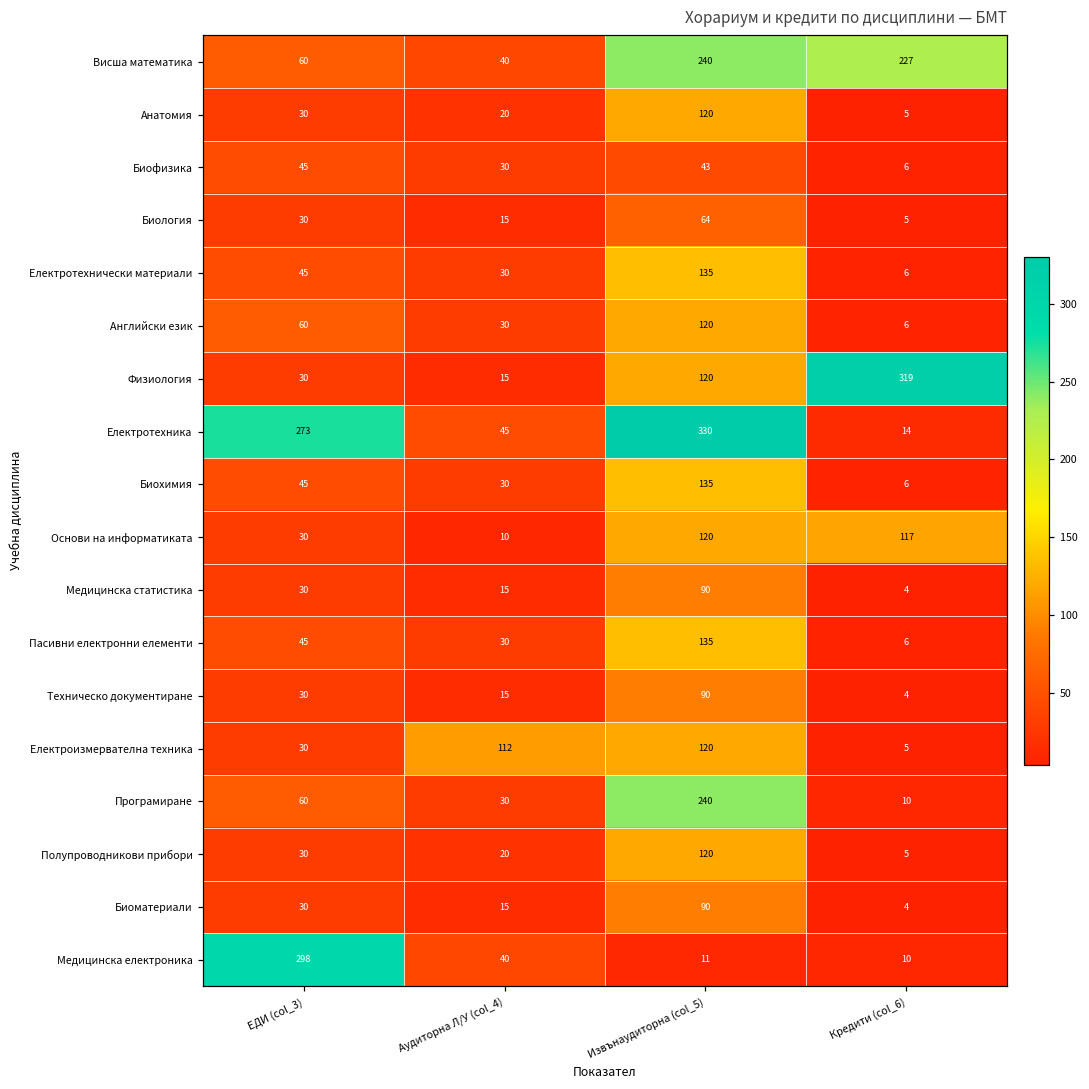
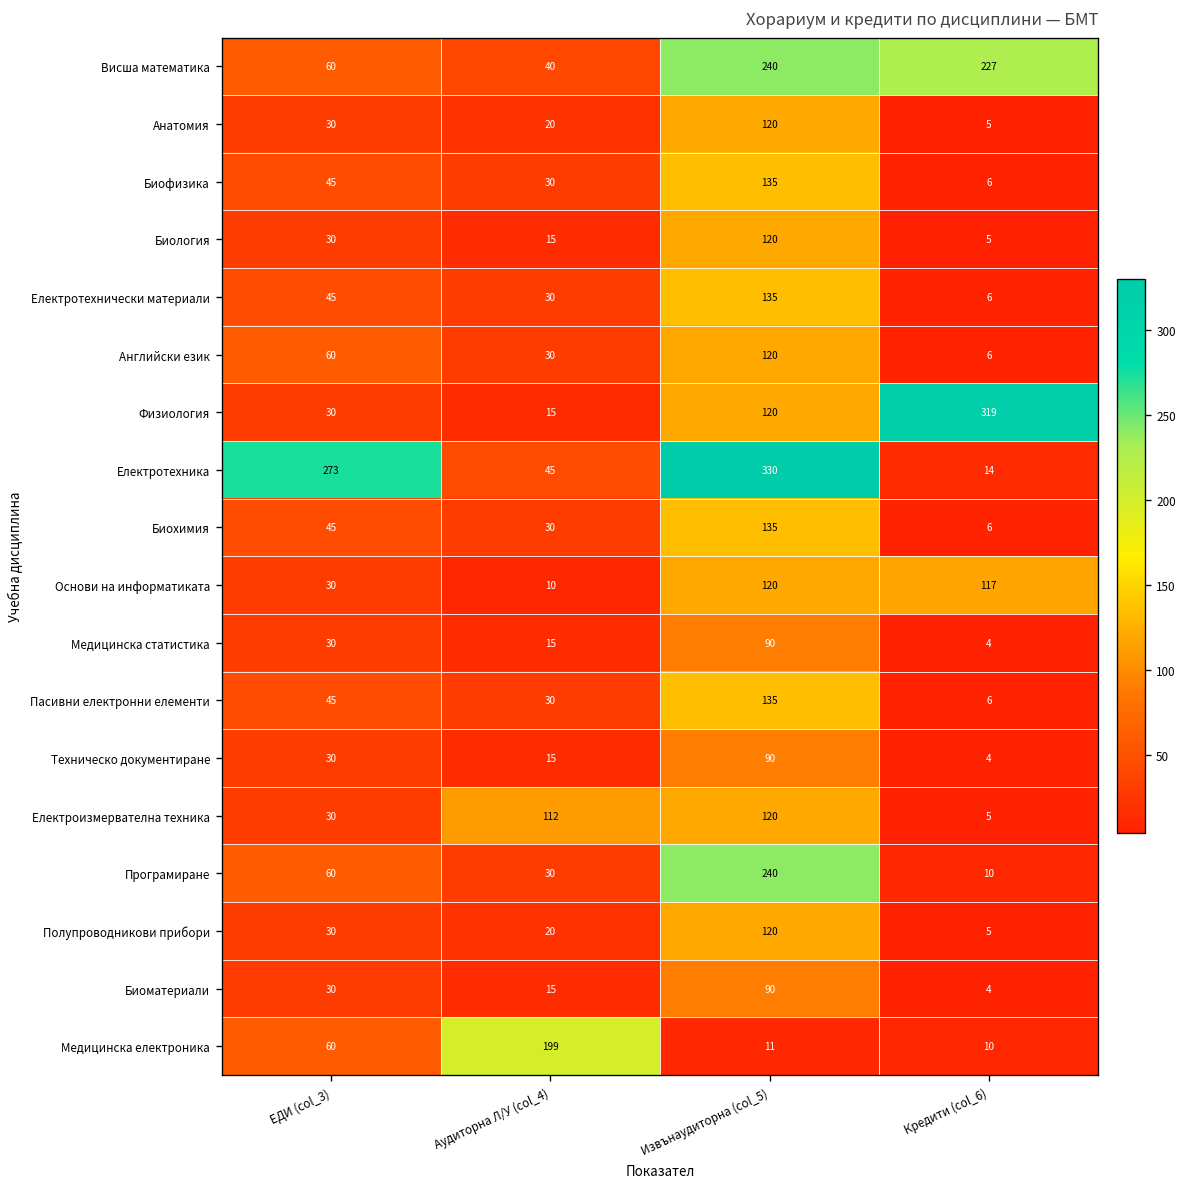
Биофизика, Извънаудиторна (col_5): 43 -> 135
Биология, Извънаудиторна (col_5): 64 -> 120
Медицинска електроника, ЕДИ (col_3): 298 -> 60
Медицинска електроника, Аудиторна Л/У (col_4): 40 -> 199
